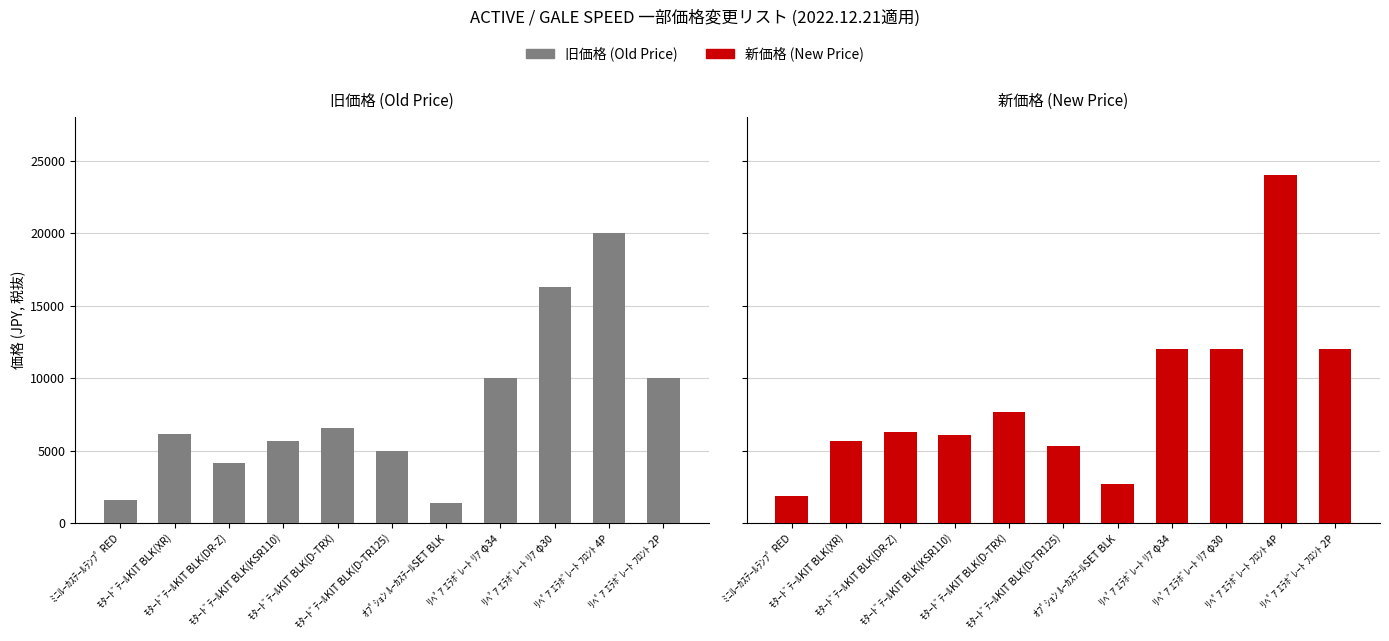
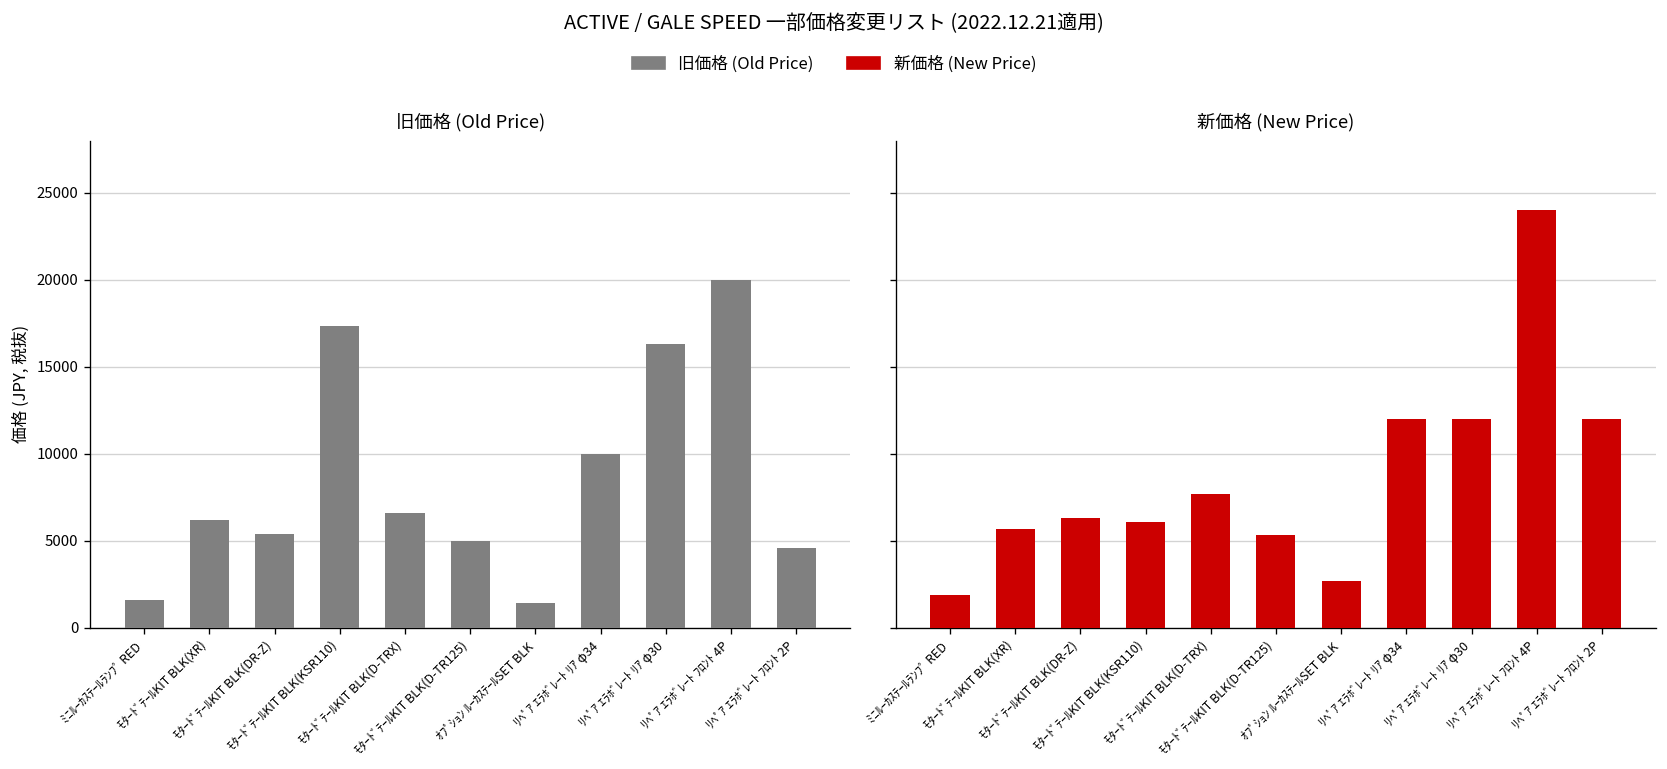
旧価格 (Old Price), ﾓﾀｰﾄﾞﾃｰﾙKIT BLK(DR-Z): 4100 -> 5400
旧価格 (Old Price), ﾓﾀｰﾄﾞﾃｰﾙKIT BLK(KSR110): 5700 -> 17300
旧価格 (Old Price), ﾘﾍﾟｱ ｴﾗﾎﾞﾚｰﾄ ﾌﾛﾝﾄ 2P: 10000 -> 4600
